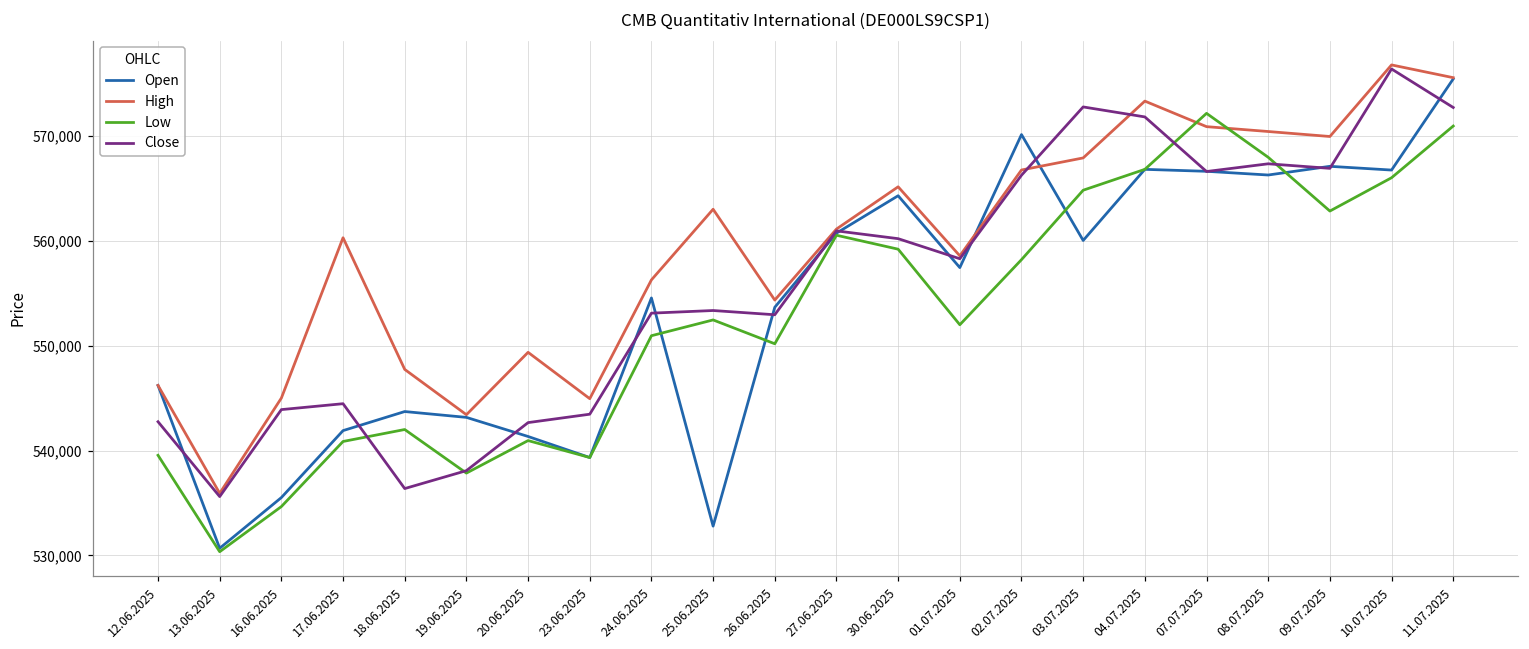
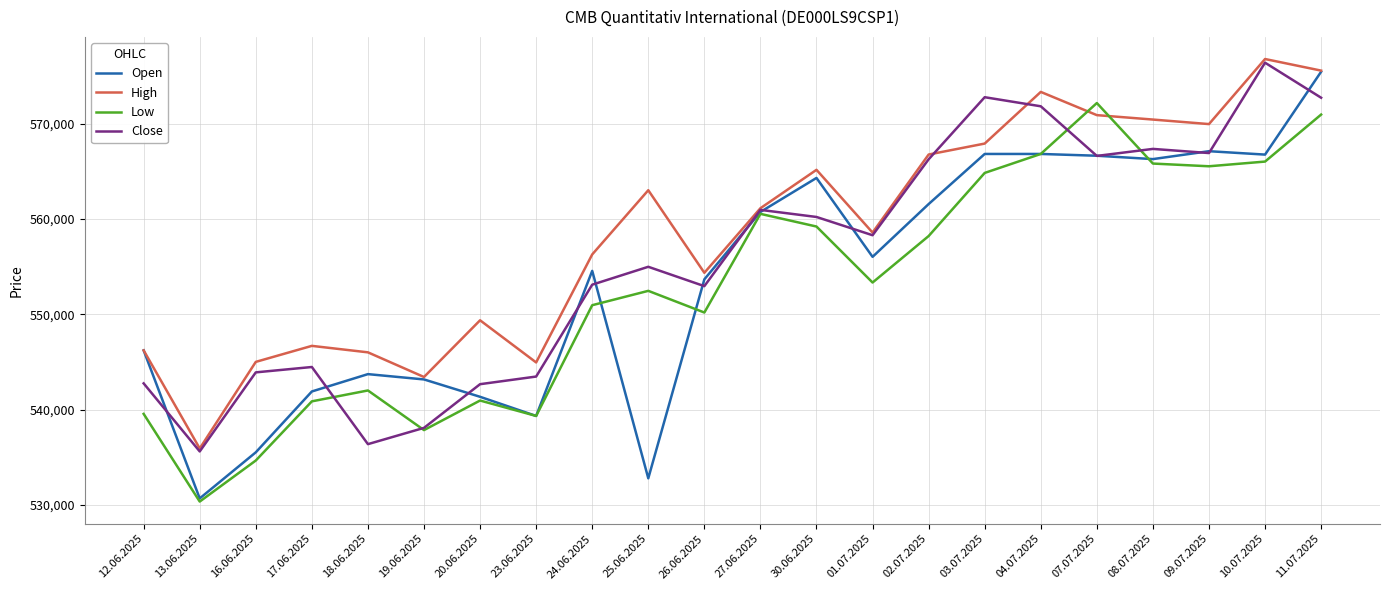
High, 17.06.2025: 560,000 -> 547,000
High, 18.06.2025: 548,000 -> 546,000
Close, 25.06.2025: 553,000 -> 555,000
Open, 01.07.2025: 557,000 -> 556,000
Low, 01.07.2025: 552,000 -> 553,000
Open, 02.07.2025: 570,000 -> 562,000
Open, 03.07.2025: 560,000 -> 567,000
Low, 08.07.2025: 568,000 -> 566,000
Low, 09.07.2025: 563,000 -> 566,000
